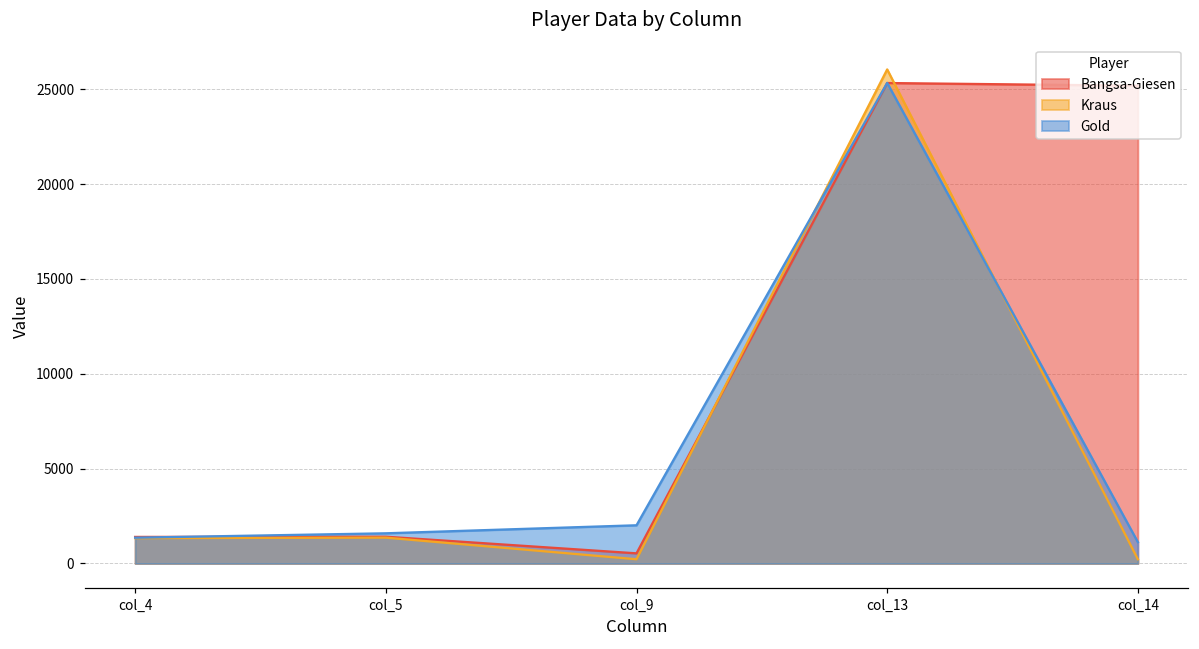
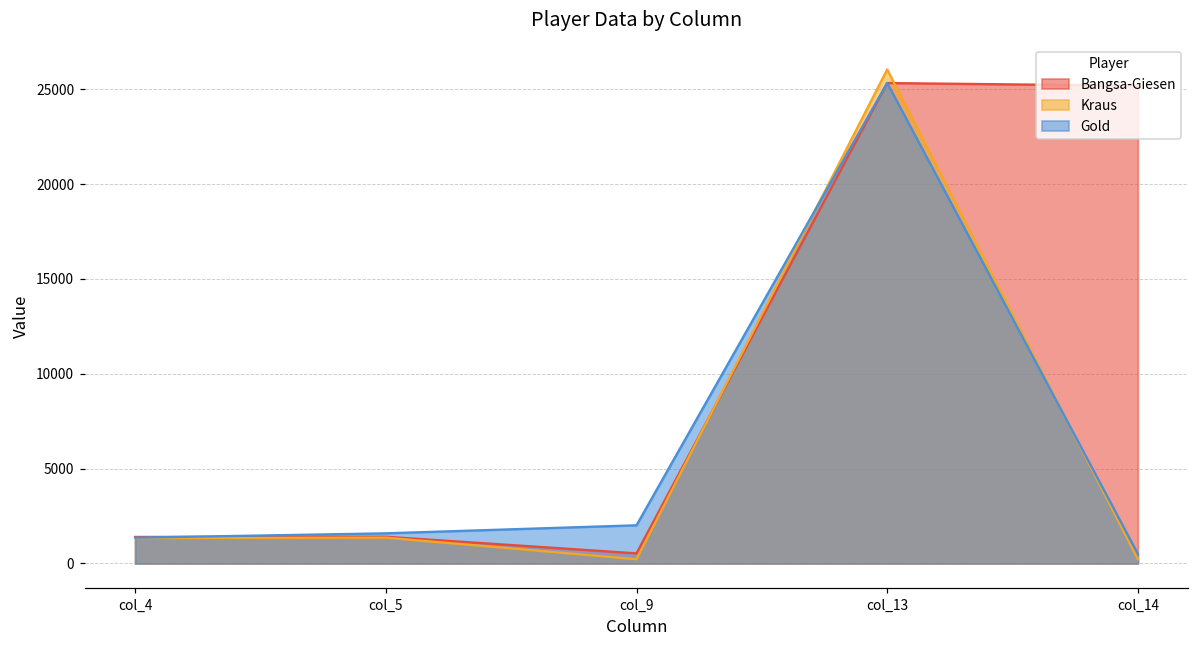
Gold, col_14: 1100 -> 500
